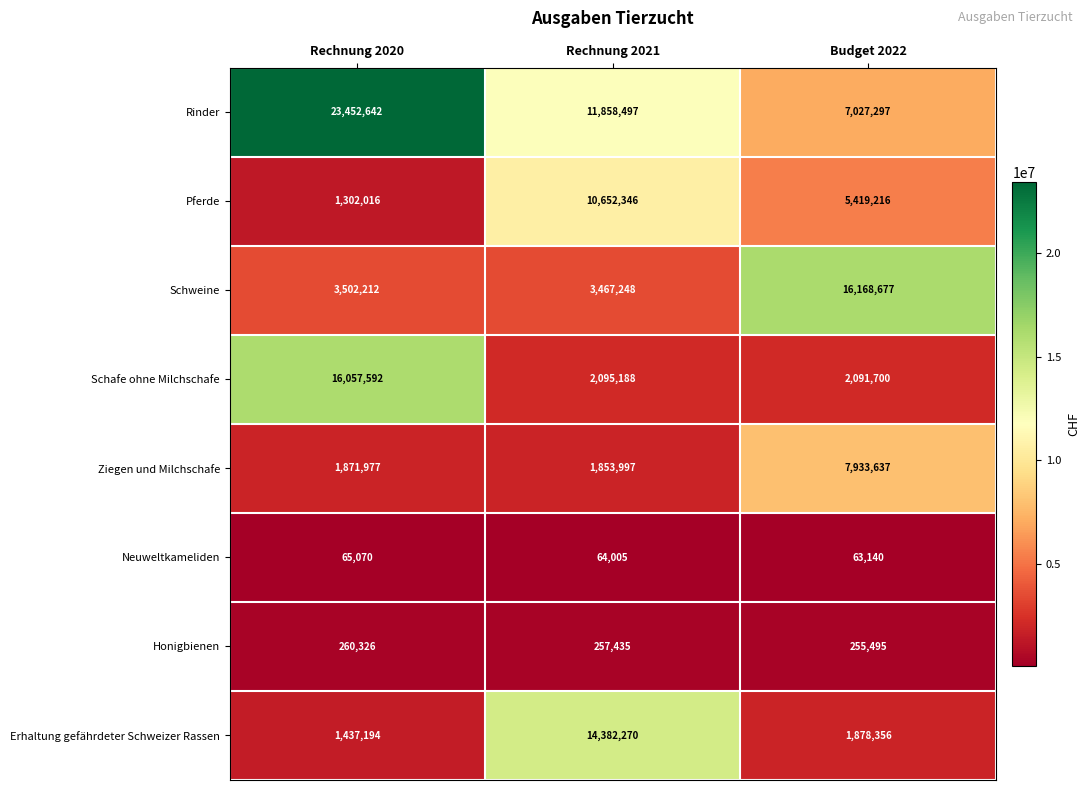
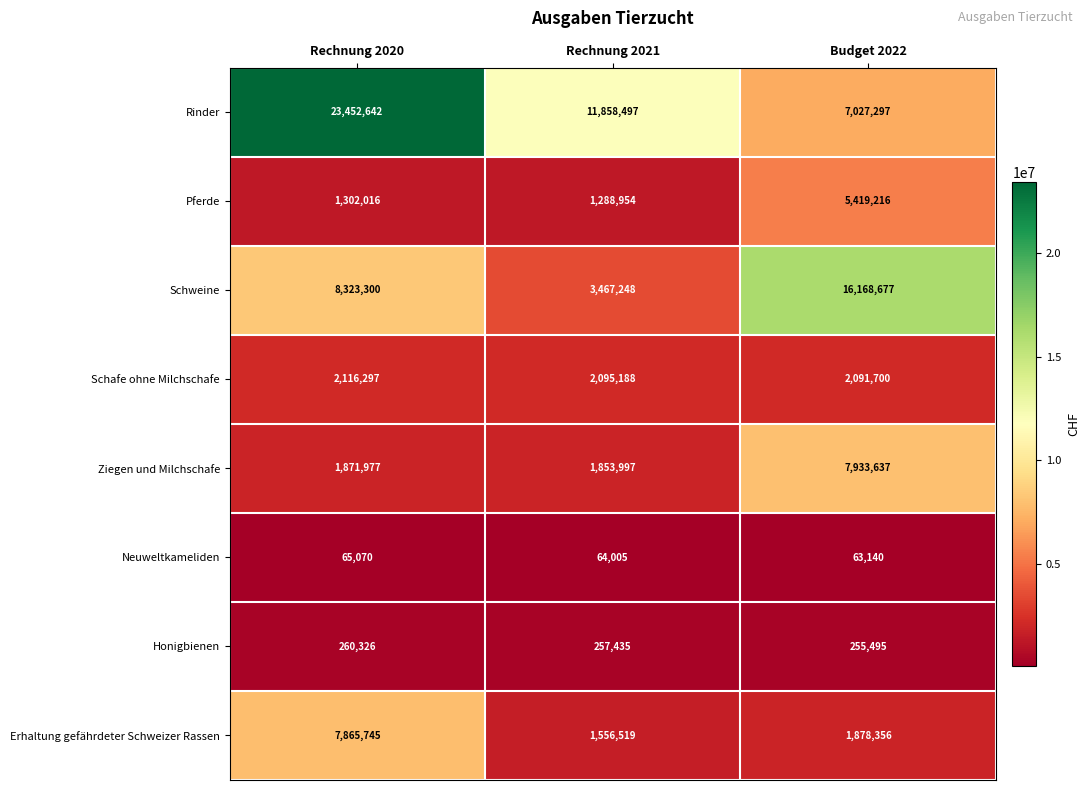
Pferde, Rechnung 2021: 10,652,346 -> 1,288,954
Schweine, Rechnung 2020: 3,502,212 -> 8,323,300
Schafe ohne Milchschafe, Rechnung 2020: 16,057,592 -> 2,116,297
Erhaltung gefährdeter Schweizer Rassen, Rechnung 2020: 1,437,194 -> 7,865,745
Erhaltung gefährdeter Schweizer Rassen, Rechnung 2021: 14,382,270 -> 1,556,519
